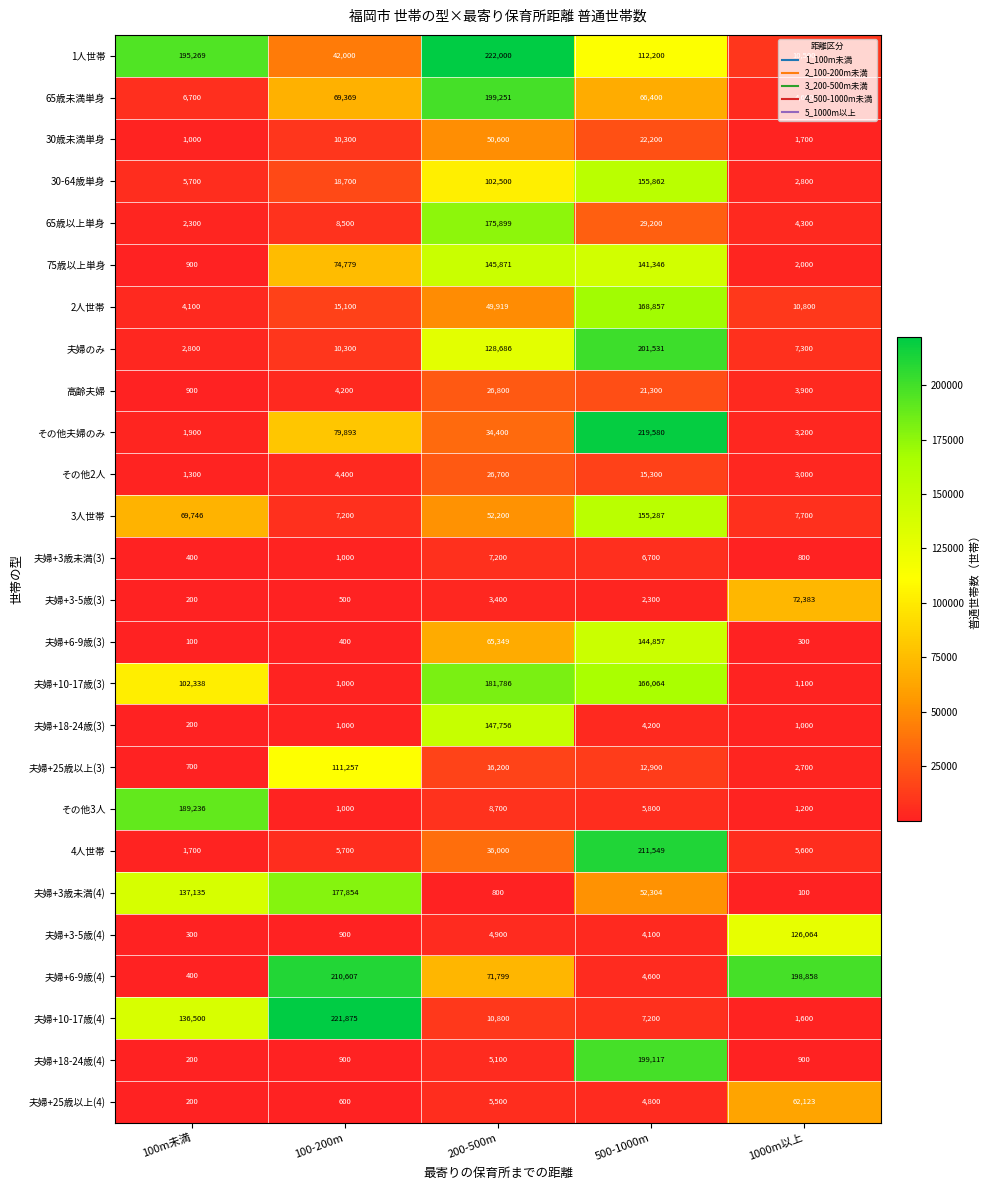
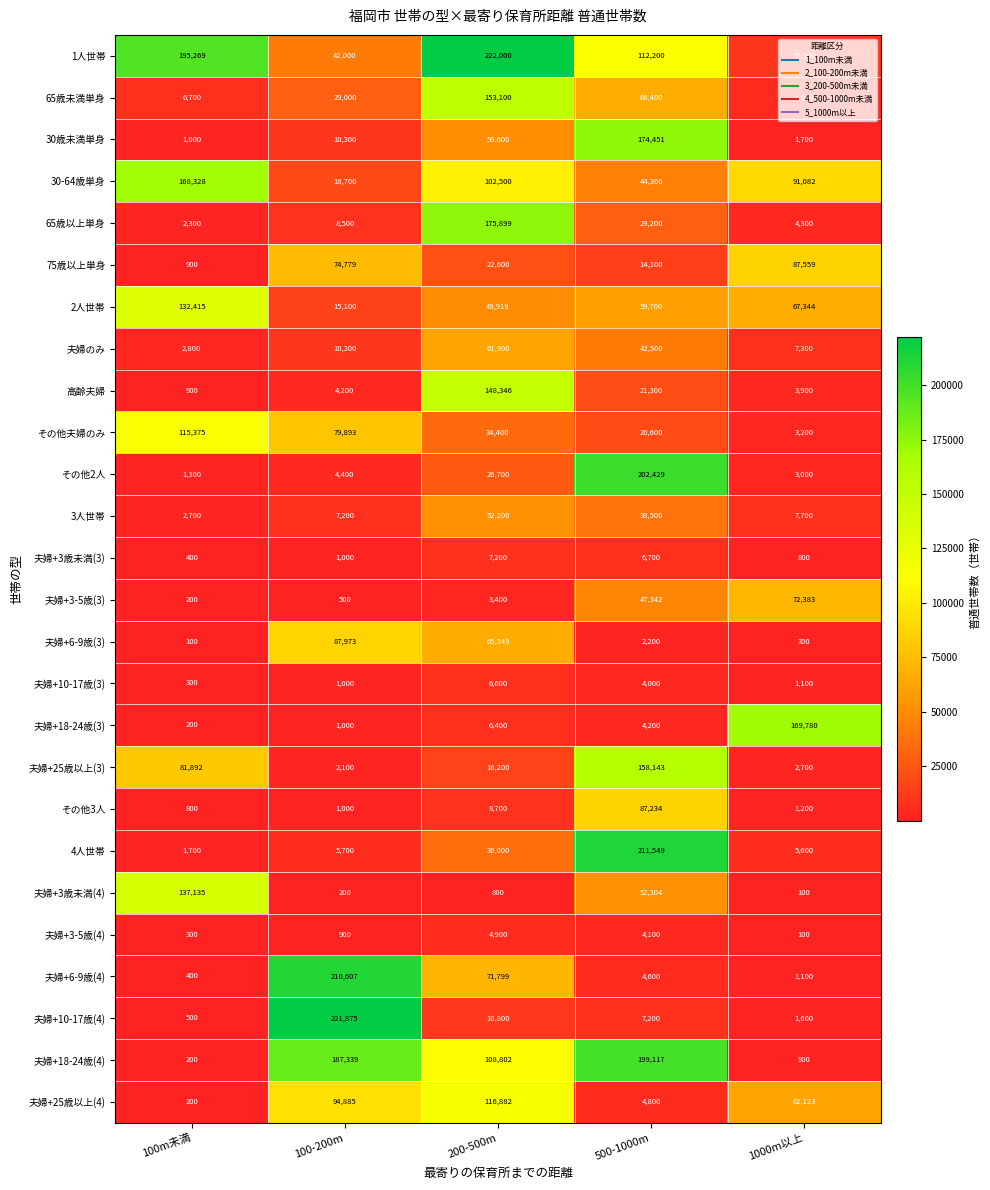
65歳未満単身, 100-200m: 69,369 -> 29,000
65歳未満単身, 200-500m: 199,251 -> 153,100
30歳未満単身, 500-1000m: 22,200 -> 174,451
30-64歳単身, 100m未満: 5,700 -> 168,328
30-64歳単身, 500-1000m: 155,862 -> 44,300
30-64歳単身, 1000m以上: 2,800 -> 91,082
75歳以上単身, 200-500m: 145,871 -> 22,600
75歳以上単身, 500-1000m: 141,346 -> 14,100
75歳以上単身, 1000m以上: 2,000 -> 87,559
2人世帯, 100m未満: 4,100 -> 132,415
2人世帯, 500-1000m: 168,857 -> 59,700
2人世帯, 1000m以上: 10,800 -> 67,344
夫婦のみ, 200-500m: 128,686 -> 61,900
夫婦のみ, 500-1000m: 201,531 -> 42,500
高齢夫婦, 200-500m: 26,800 -> 148,346
その他夫婦のみ, 100m未満: 1,900 -> 115,375
その他夫婦のみ, 500-1000m: 219,580 -> 20,600
その他2人, 500-1000m: 15,300 -> 202,429
3人世帯, 100m未満: 69,746 -> 2,700
3人世帯, 500-1000m: 155,287 -> 38,500
夫婦+3-5歳(3), 500-1000m: 2,300 -> 47,342
夫婦+6-9歳(3), 100-200m: 400 -> 87,973
夫婦+6-9歳(3), 500-1000m: 144,857 -> 2,200
夫婦+10-17歳(3), 100m未満: 102,338 -> 300
夫婦+10-17歳(3), 200-500m: 181,786 -> 6,600
夫婦+10-17歳(3), 500-1000m: 166,064 -> 4,000
夫婦+18-24歳(3), 200-500m: 147,756 -> 6,400
夫婦+18-24歳(3), 1000m以上: 1,000 -> 169,780
夫婦+25歳以上(3), 100m未満: 700 -> 81,892
夫婦+25歳以上(3), 100-200m: 111,257 -> 2,100
夫婦+25歳以上(3), 500-1000m: 12,900 -> 158,143
その他3人, 100m未満: 189,236 -> 800
その他3人, 500-1000m: 5,800 -> 87,234
夫婦+3歳未満(4), 100-200m: 177,854 -> 200
夫婦+3-5歳(4), 1000m以上: 126,064 -> 100
夫婦+6-9歳(4), 1000m以上: 198,858 -> 1,100
夫婦+10-17歳(4), 100m未満: 136,500 -> 500
夫婦+18-24歳(4), 100-200m: 900 -> 187,339
夫婦+18-24歳(4), 200-500m: 5,100 -> 108,802
夫婦+25歳以上(4), 100-200m: 600 -> 94,885
夫婦+25歳以上(4), 200-500m: 5,500 -> 116,882
